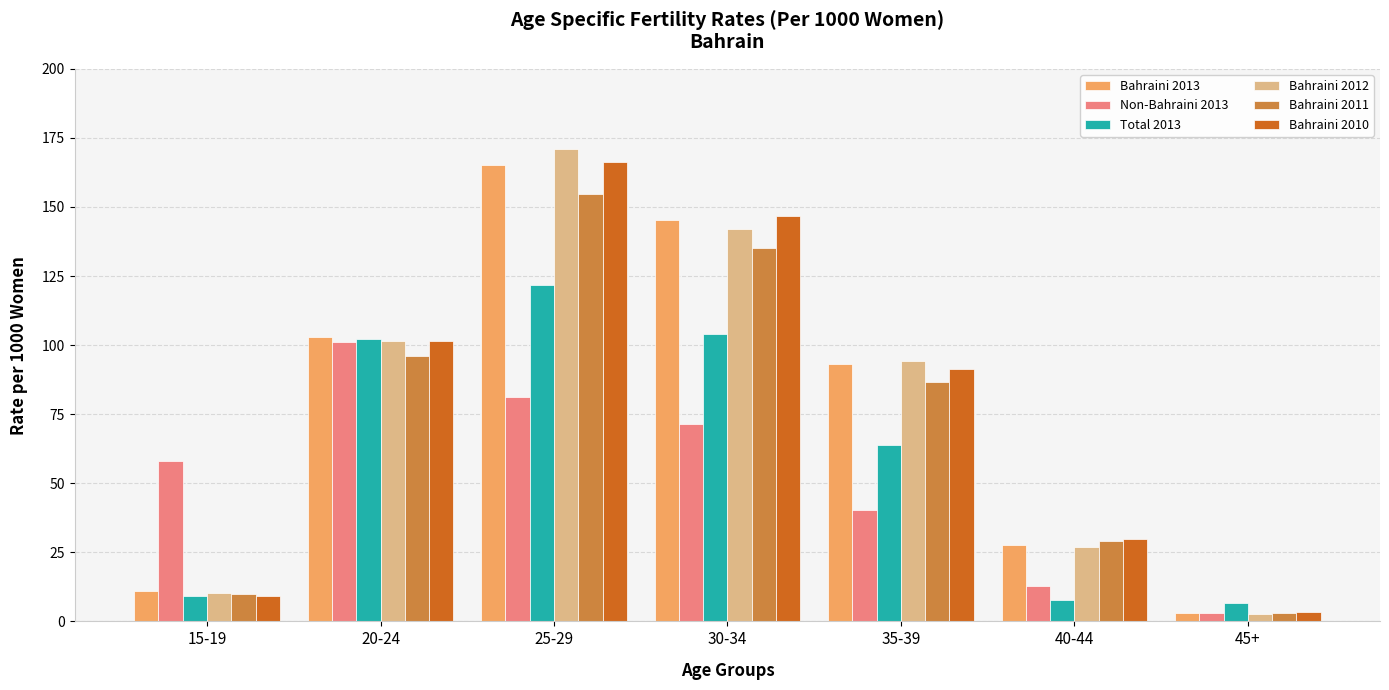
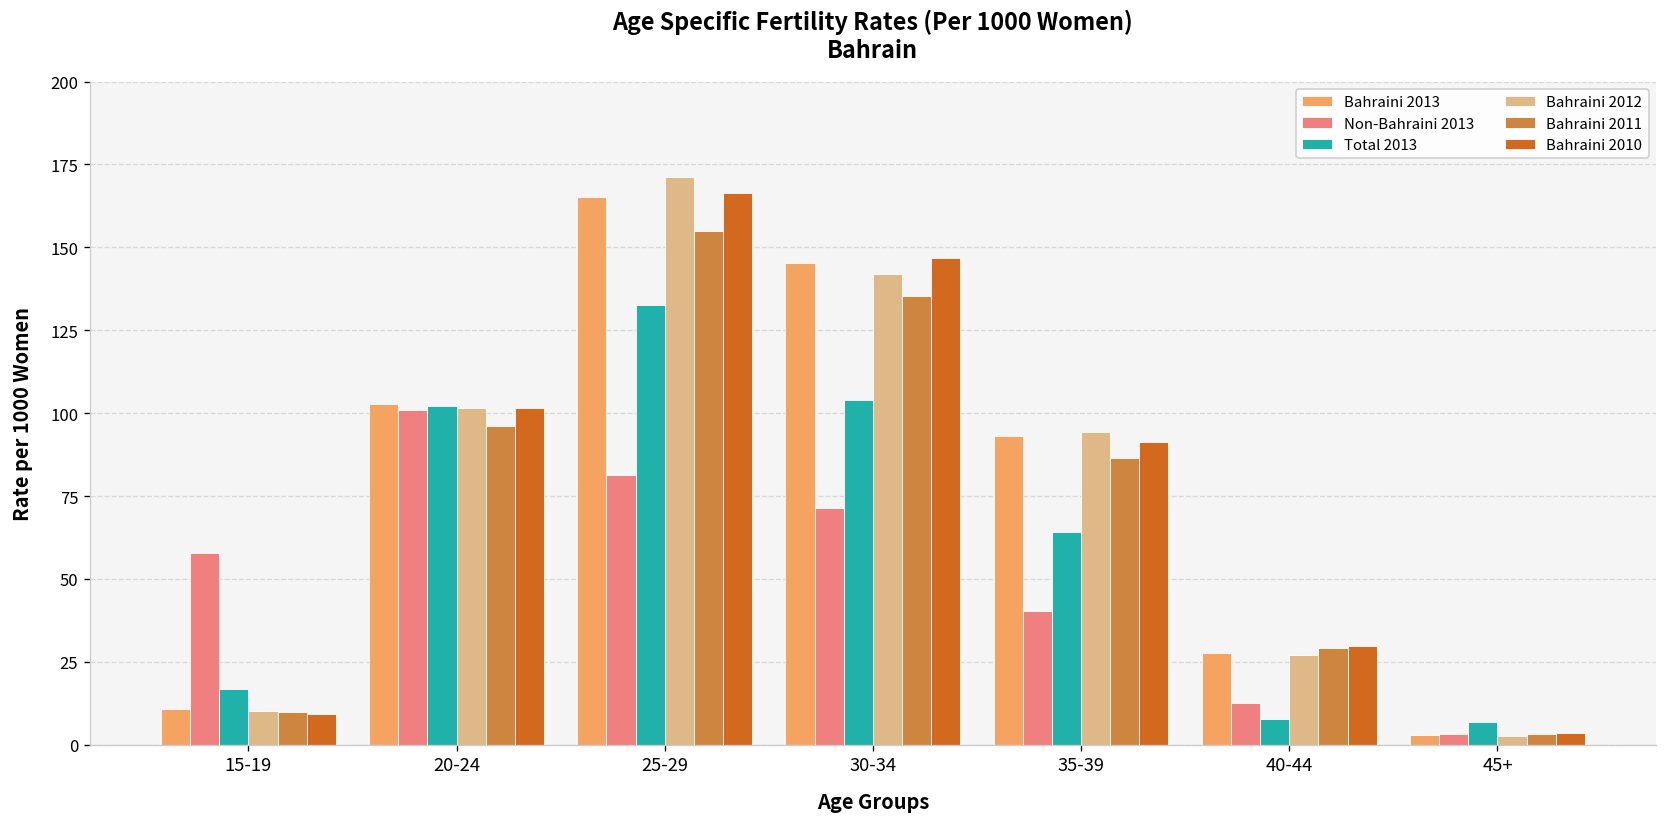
Total 2013, 15-19: 9 -> 17
Total 2013, 25-29: 122 -> 133
